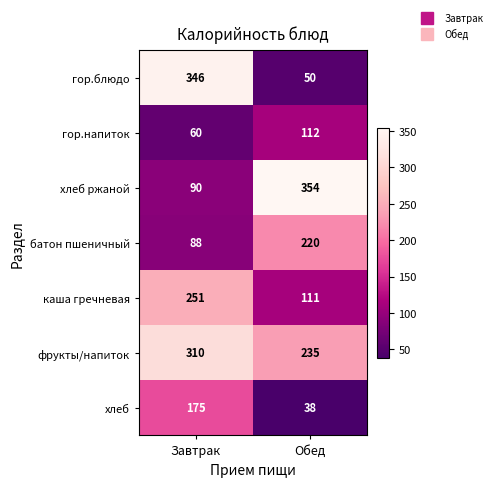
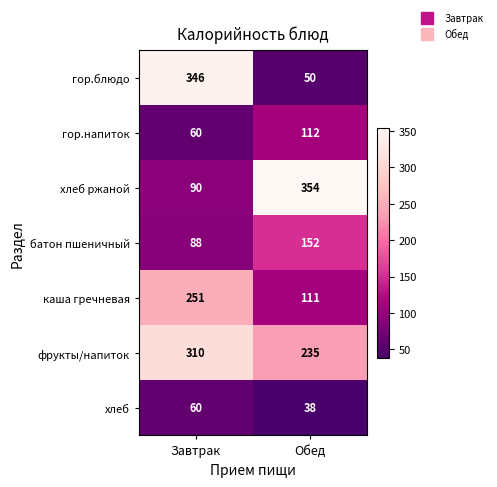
батон пшеничный, Обед: 220 -> 152
хлеб, Завтрак: 175 -> 60
